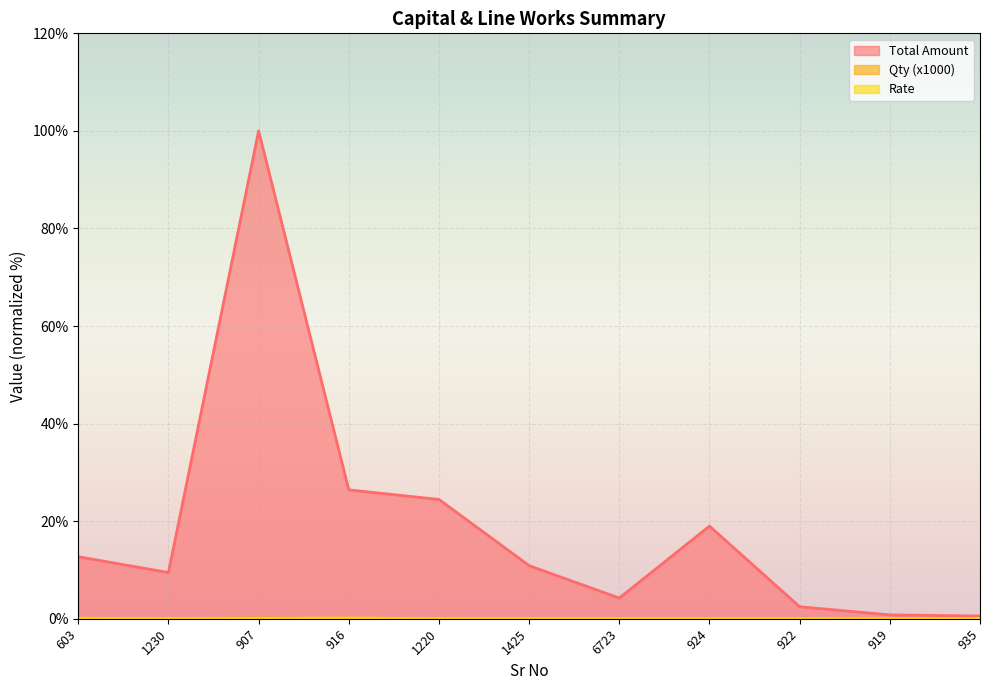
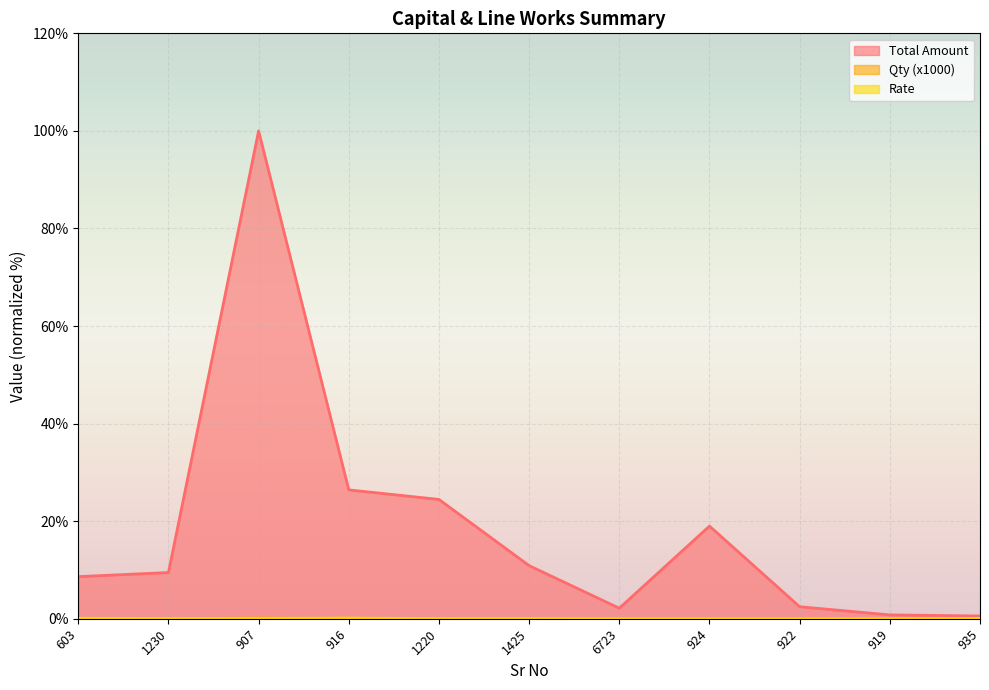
Total Amount, 603: 13% -> 9%
Total Amount, 6723: 4% -> 2%
